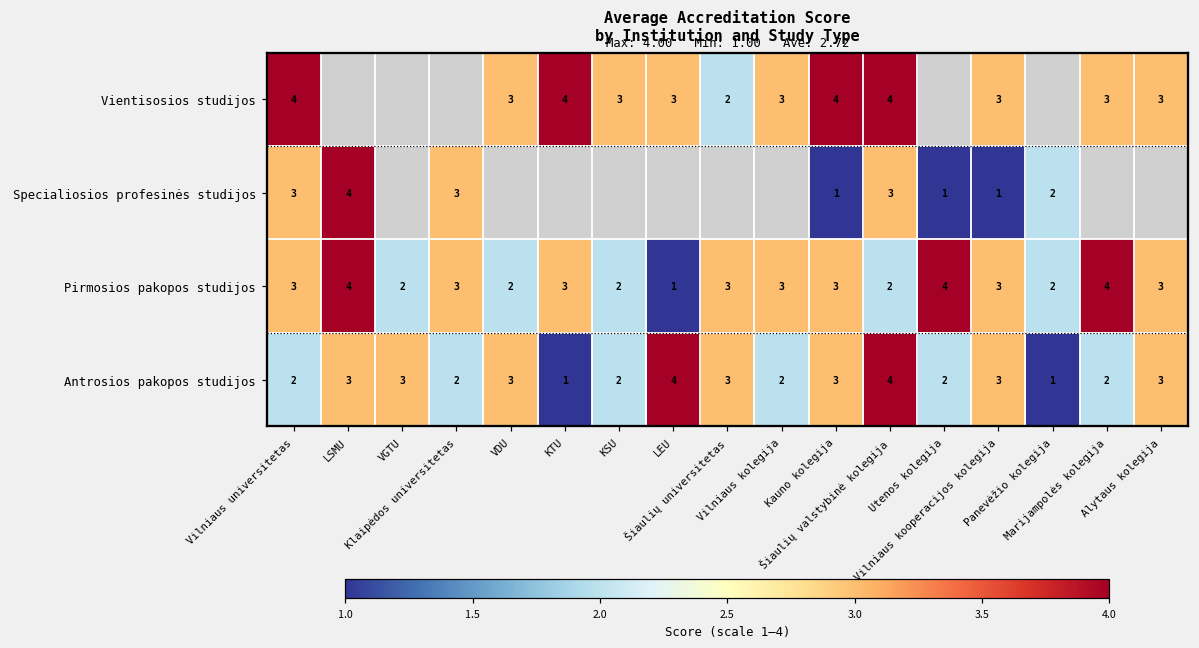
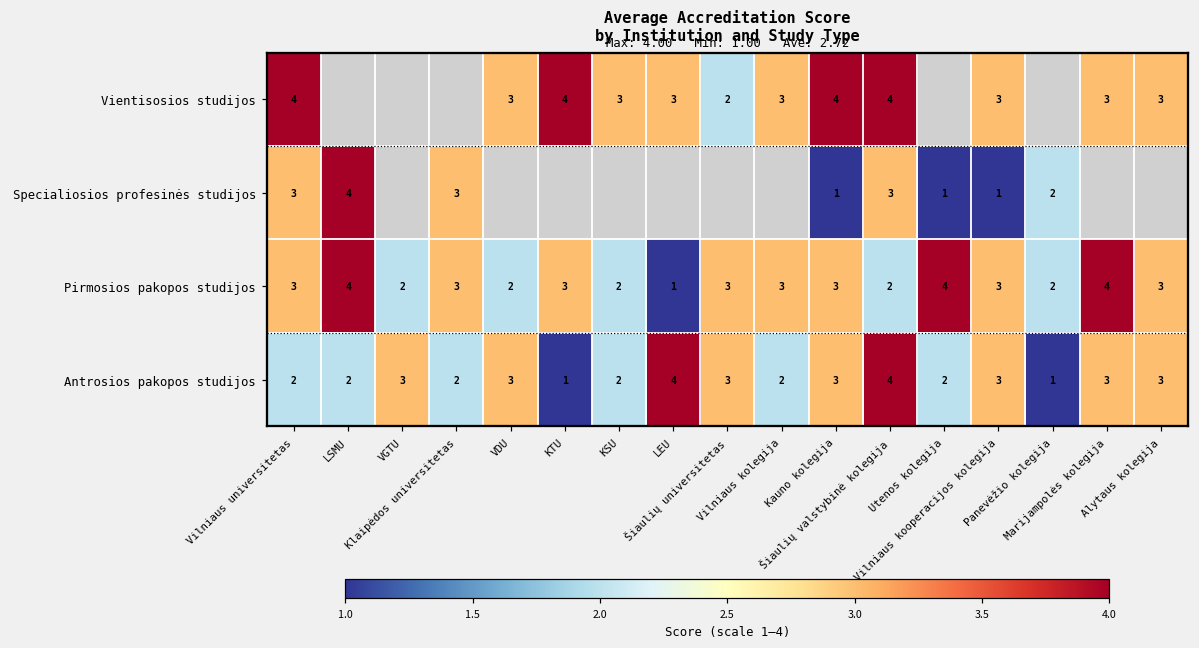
Antrosios pakopos studijos, LSMU: 3 -> 2
Antrosios pakopos studijos, Marijampolės kolegija: 2 -> 3
